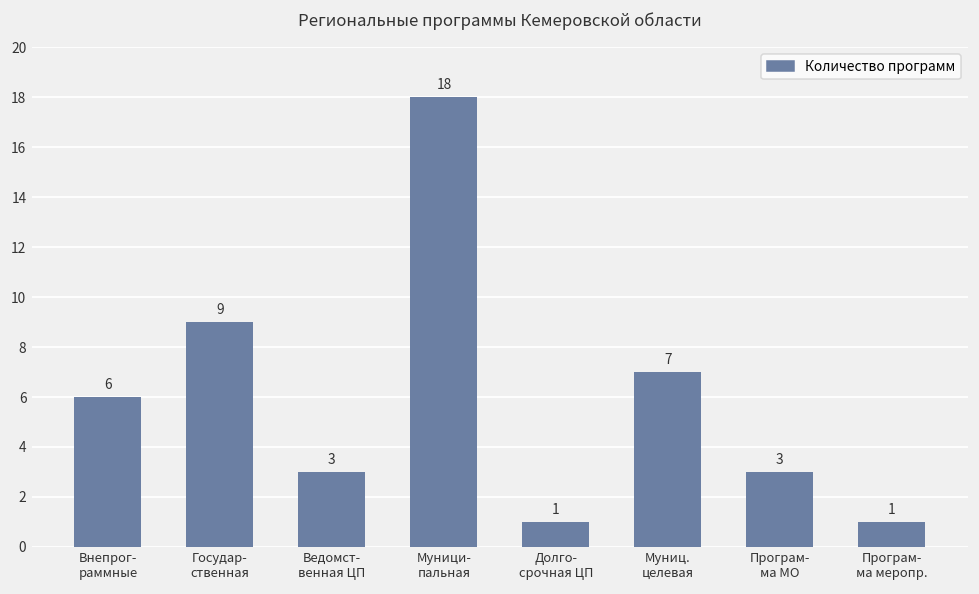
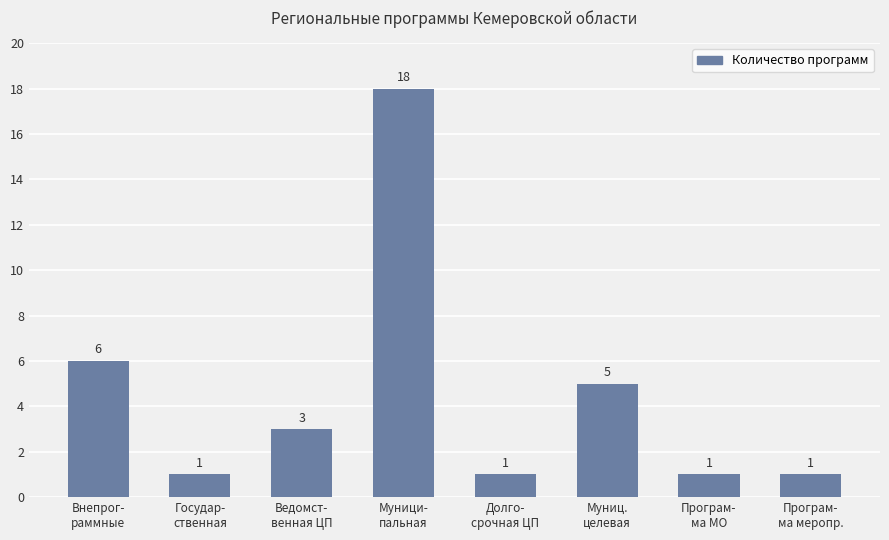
Государ- ственная: 9 -> 1
Муниц. целевая: 7 -> 5
Програм- ма МО: 3 -> 1
